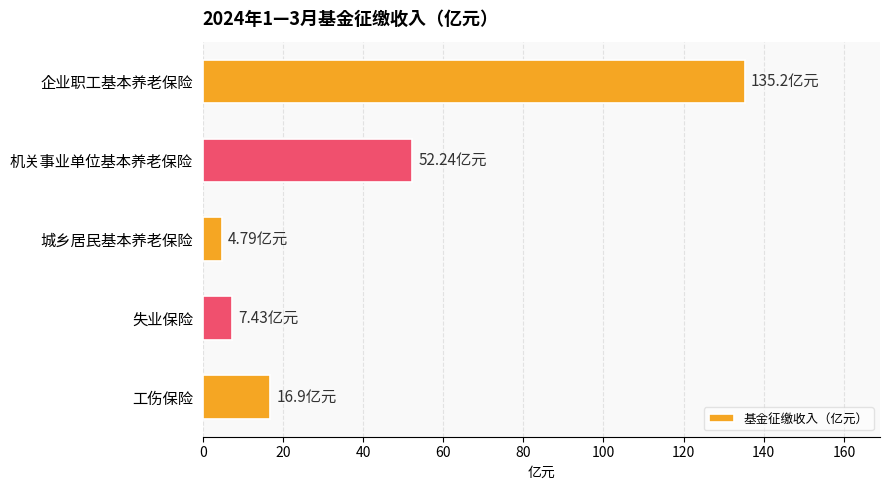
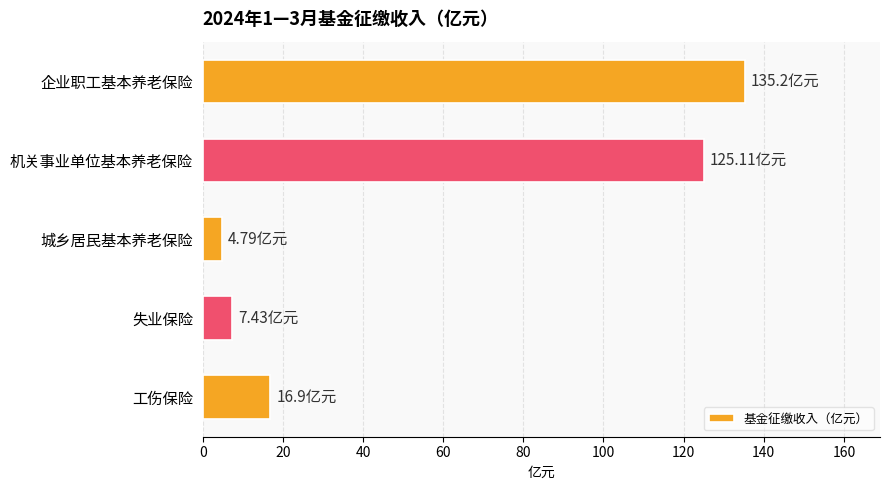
机关事业单位基本养老保险: 52.24 -> 125.11
